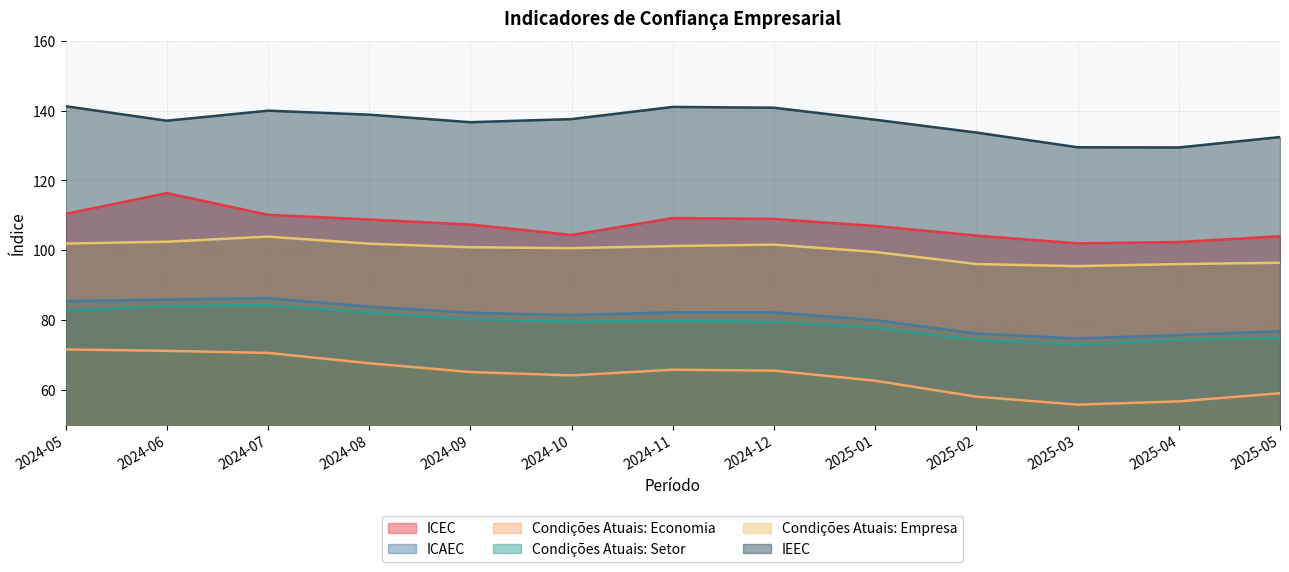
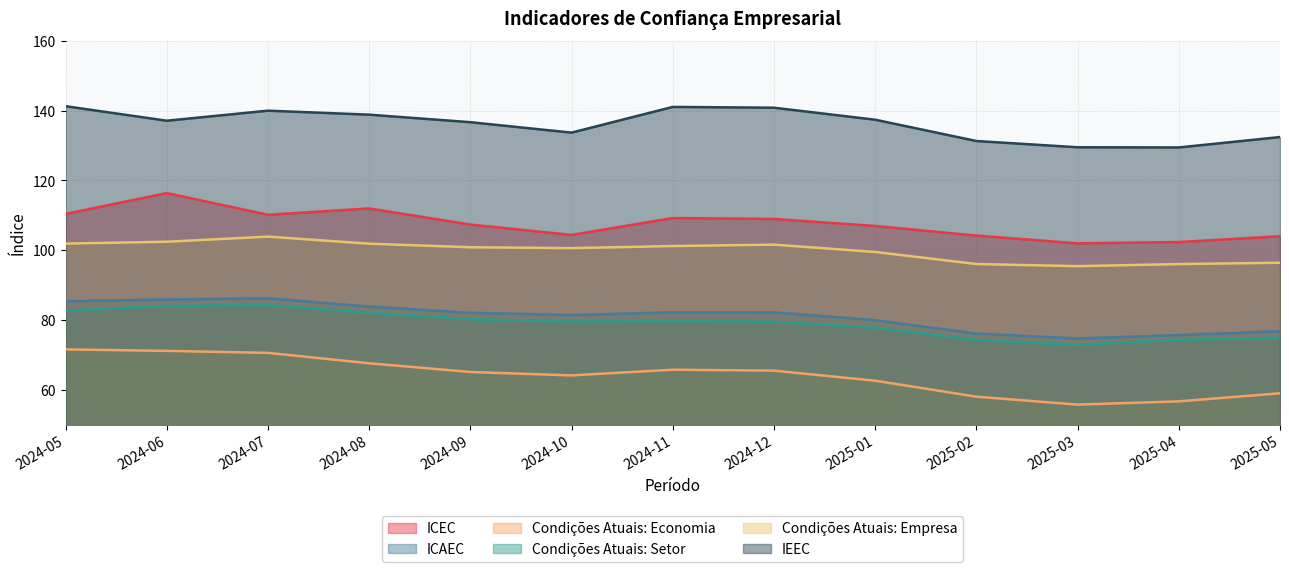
ICEC, 2024-08: 109 -> 112
IEEC, 2024-10: 138 -> 134
IEEC, 2025-02: 134 -> 131
